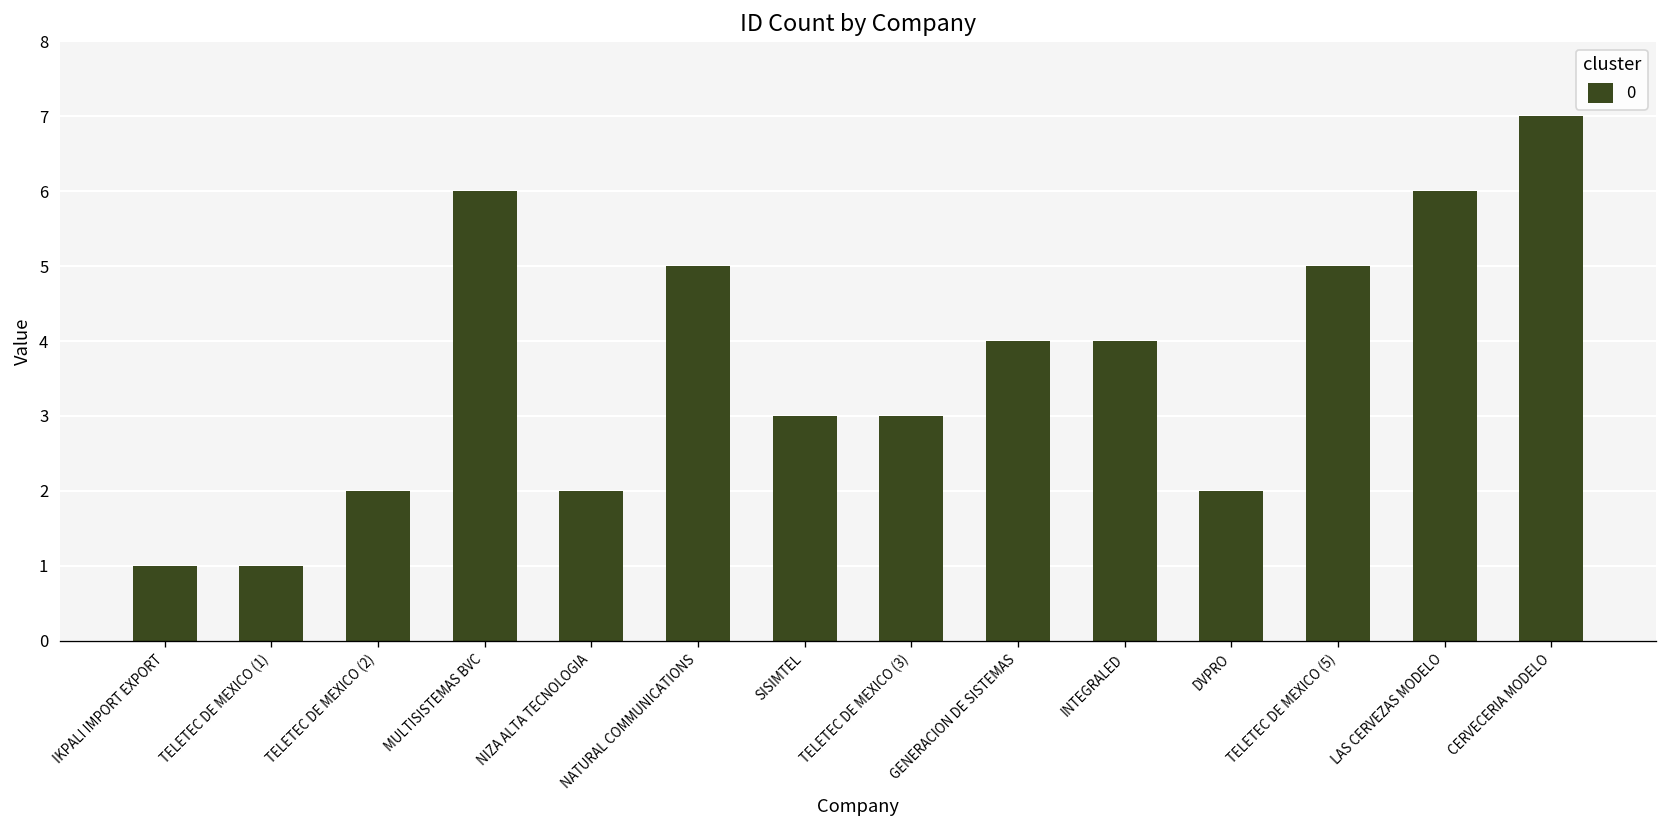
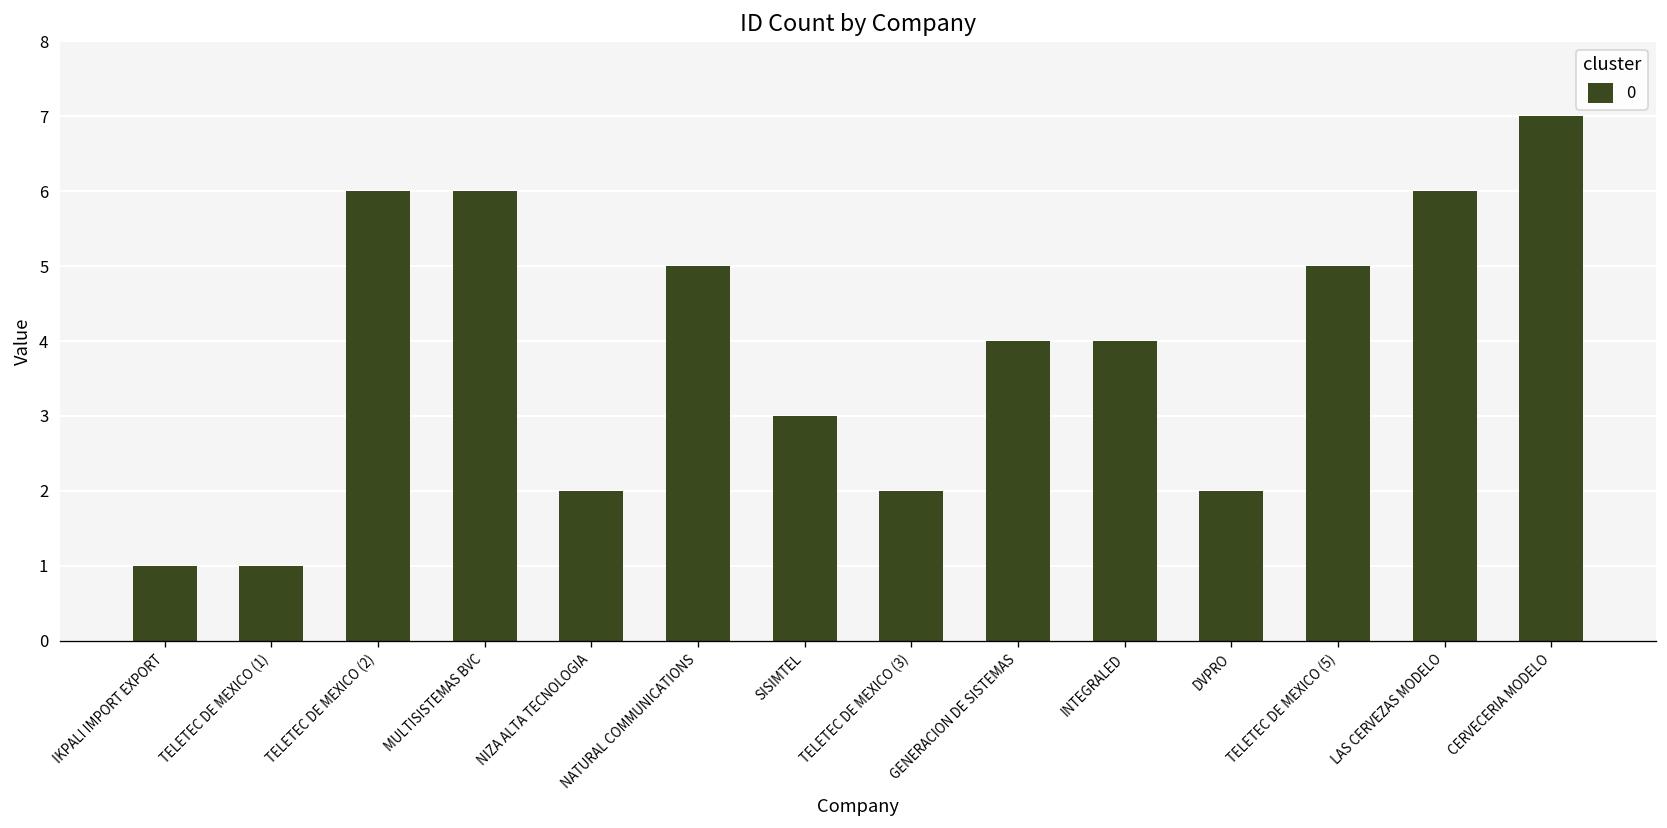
TELETEC DE MEXICO (2): 2 -> 6
TELETEC DE MEXICO (3): 3 -> 2
